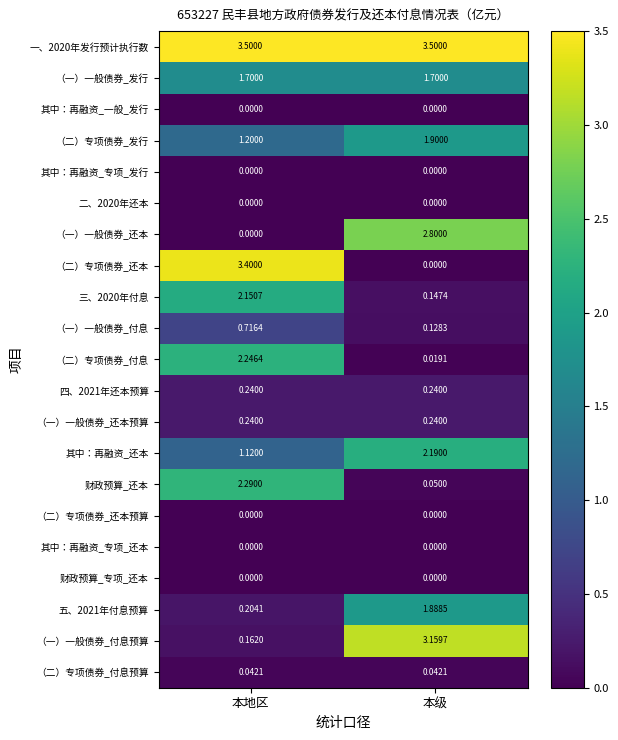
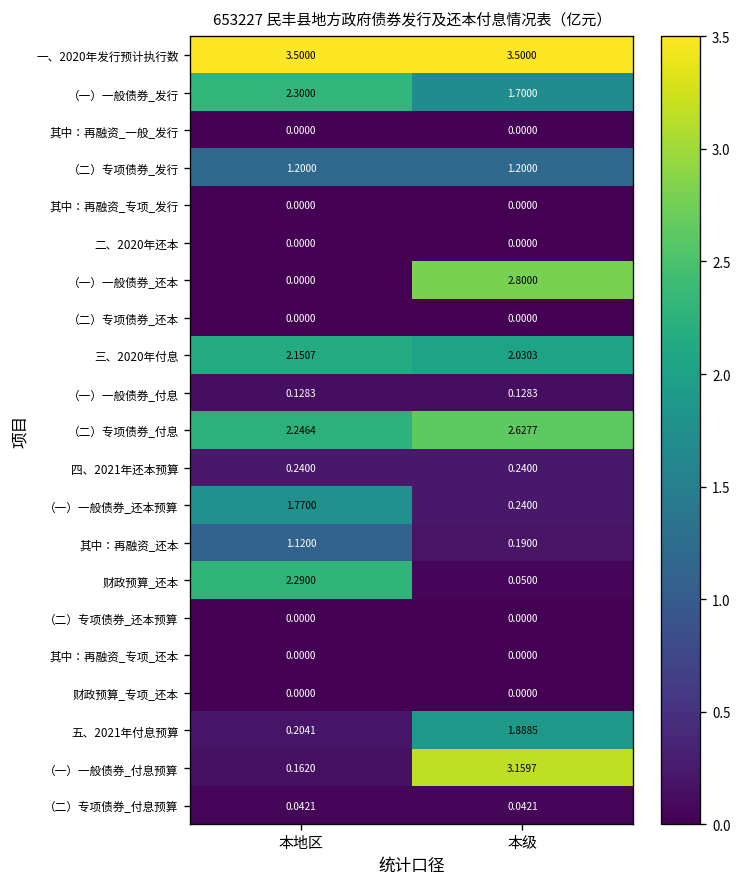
（一）一般债券_发行, 本地区: 1.7000 -> 2.3000
（二）专项债券_发行, 本级: 1.9000 -> 1.2000
（二）专项债券_还本, 本地区: 3.4000 -> 0.0000
三、2020年付息, 本级: 0.1474 -> 2.0303
（一）一般债券_付息, 本地区: 0.7164 -> 0.1283
（二）专项债券_付息, 本级: 0.0191 -> 2.6277
（一）一般债券_还本预算, 本地区: 0.2400 -> 1.7700
其中：再融资_还本, 本级: 2.1900 -> 0.1900
